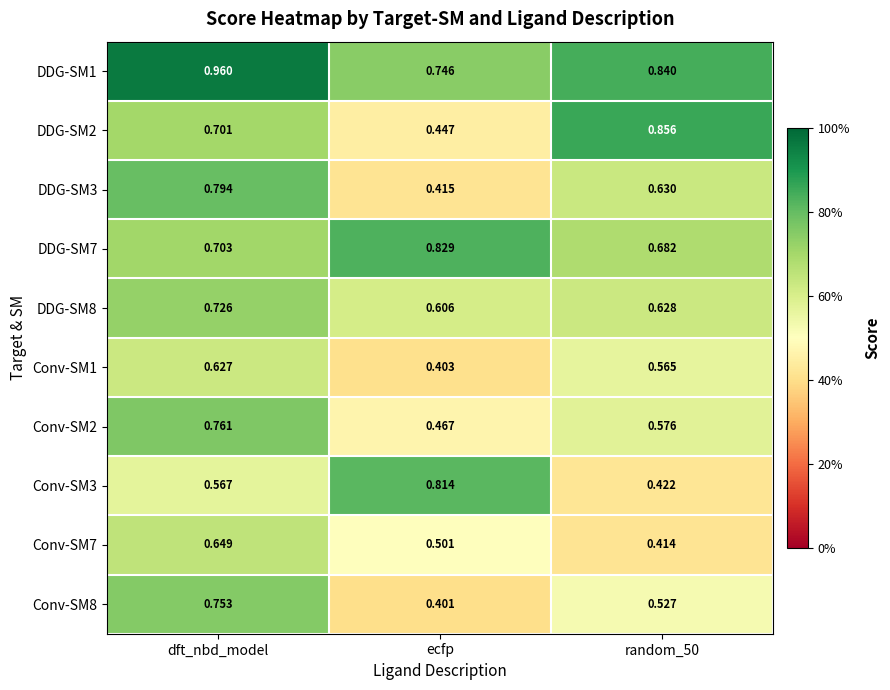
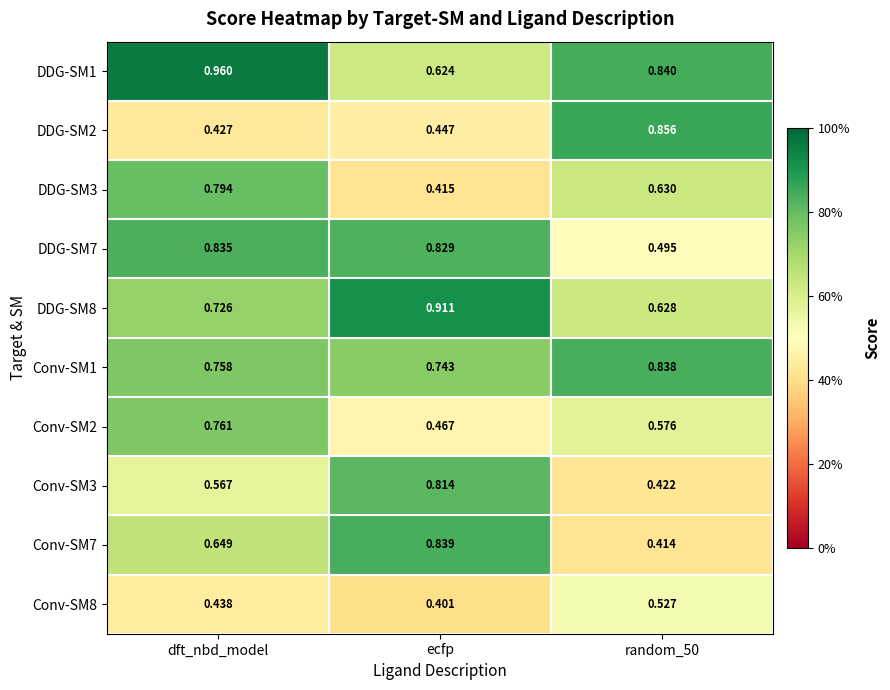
DDG-SM1, ecfp: 0.746 -> 0.624
DDG-SM2, dft_nbd_model: 0.701 -> 0.427
DDG-SM7, dft_nbd_model: 0.703 -> 0.835
DDG-SM7, random_50: 0.682 -> 0.495
DDG-SM8, ecfp: 0.606 -> 0.911
Conv-SM1, dft_nbd_model: 0.627 -> 0.758
Conv-SM1, ecfp: 0.403 -> 0.743
Conv-SM1, random_50: 0.565 -> 0.838
Conv-SM7, ecfp: 0.501 -> 0.839
Conv-SM8, dft_nbd_model: 0.753 -> 0.438
